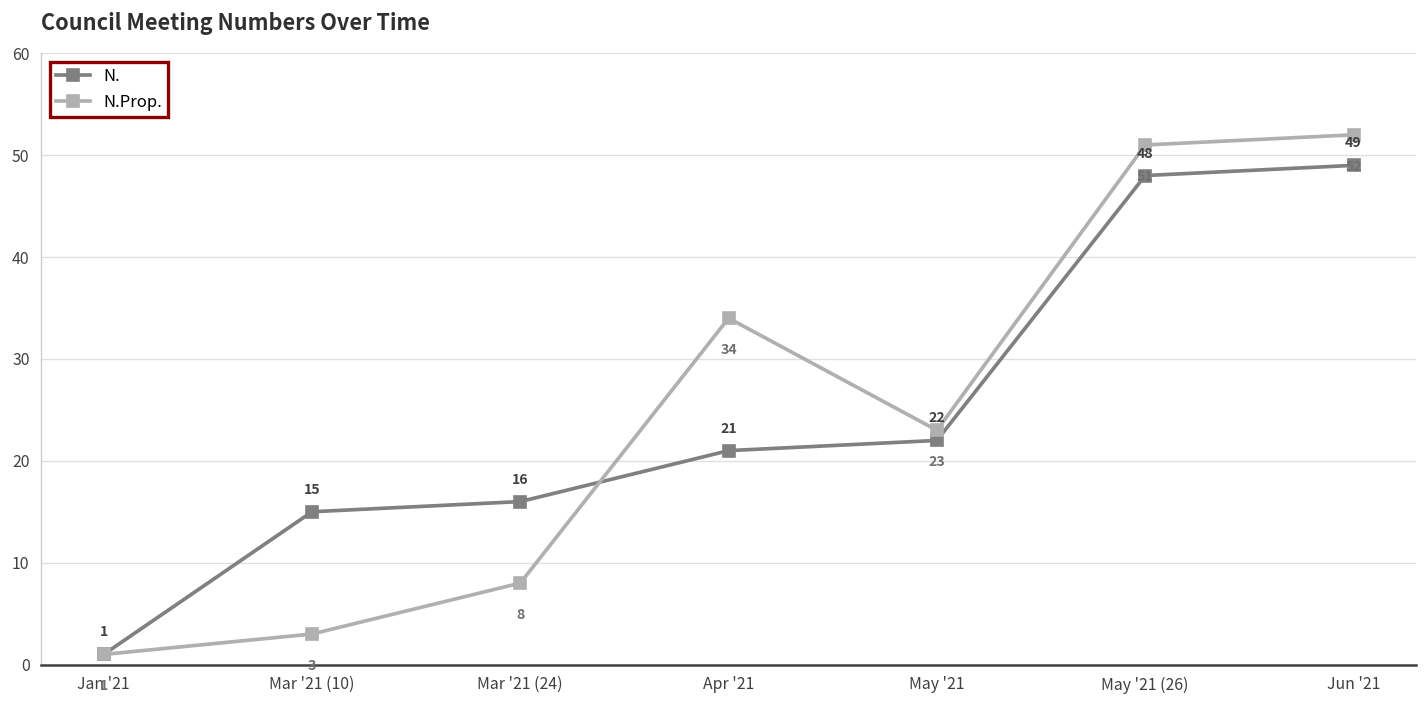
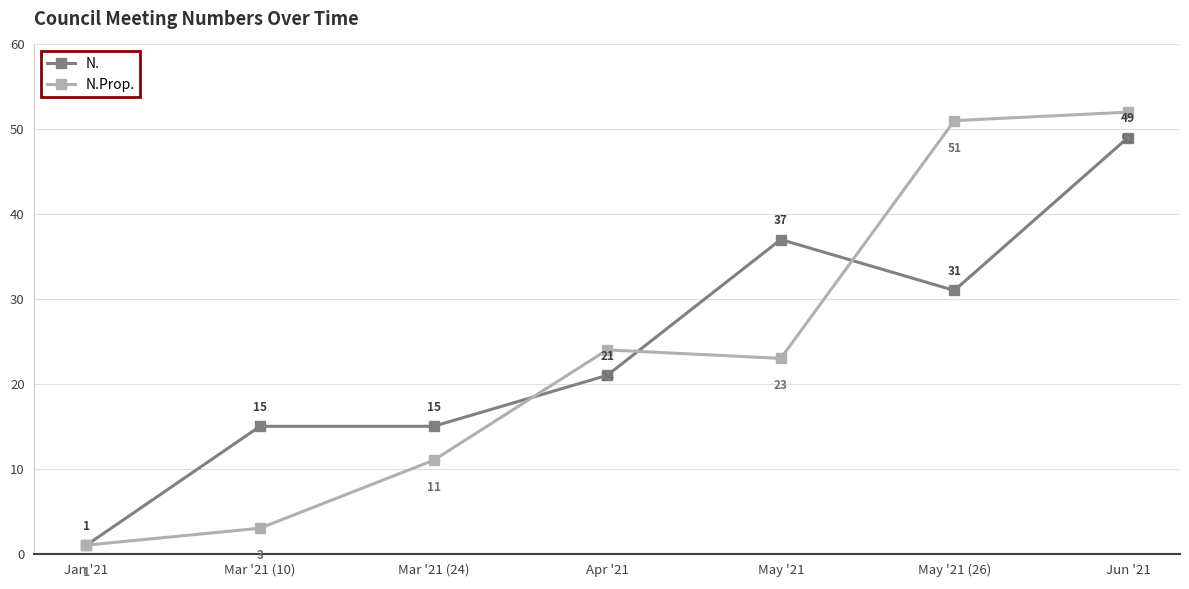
N., Mar '21 (24): 16 -> 15
N.Prop., Mar '21 (24): 8 -> 11
N.Prop., Apr '21: 34 -> 24
N., May '21: 22 -> 37
N., May '21 (26): 48 -> 31
